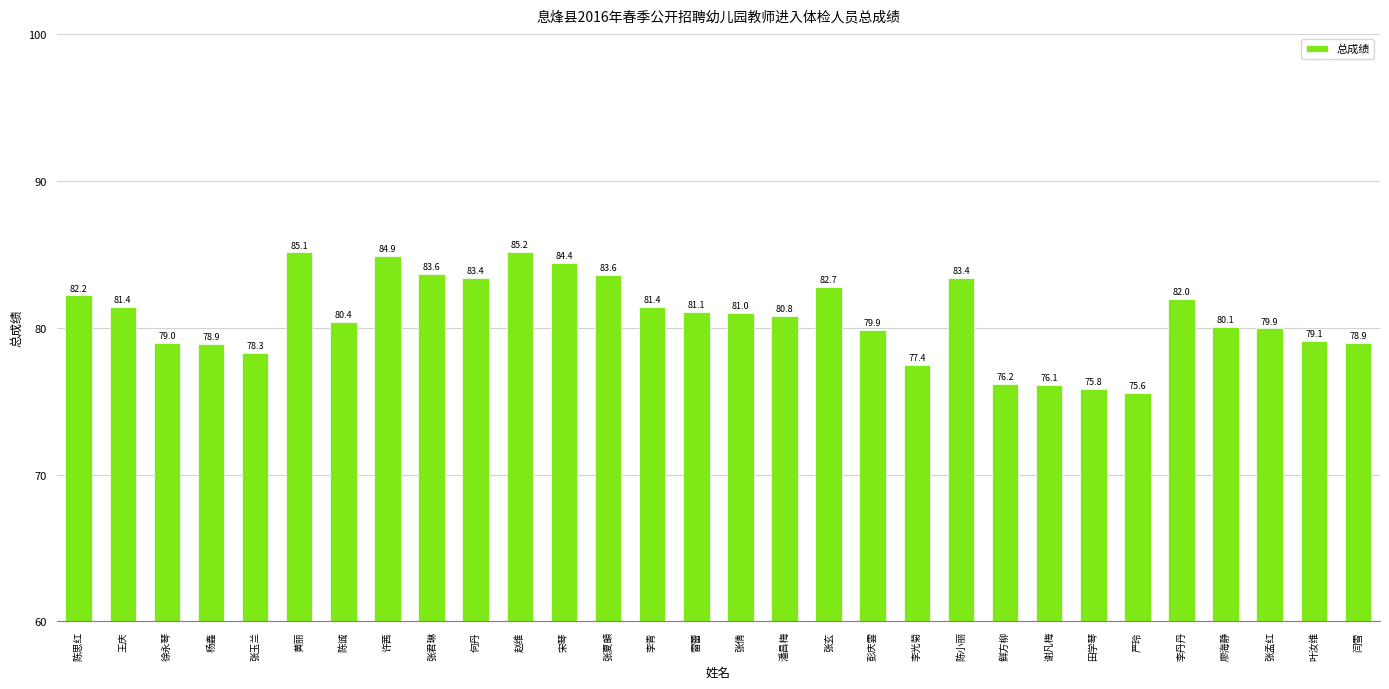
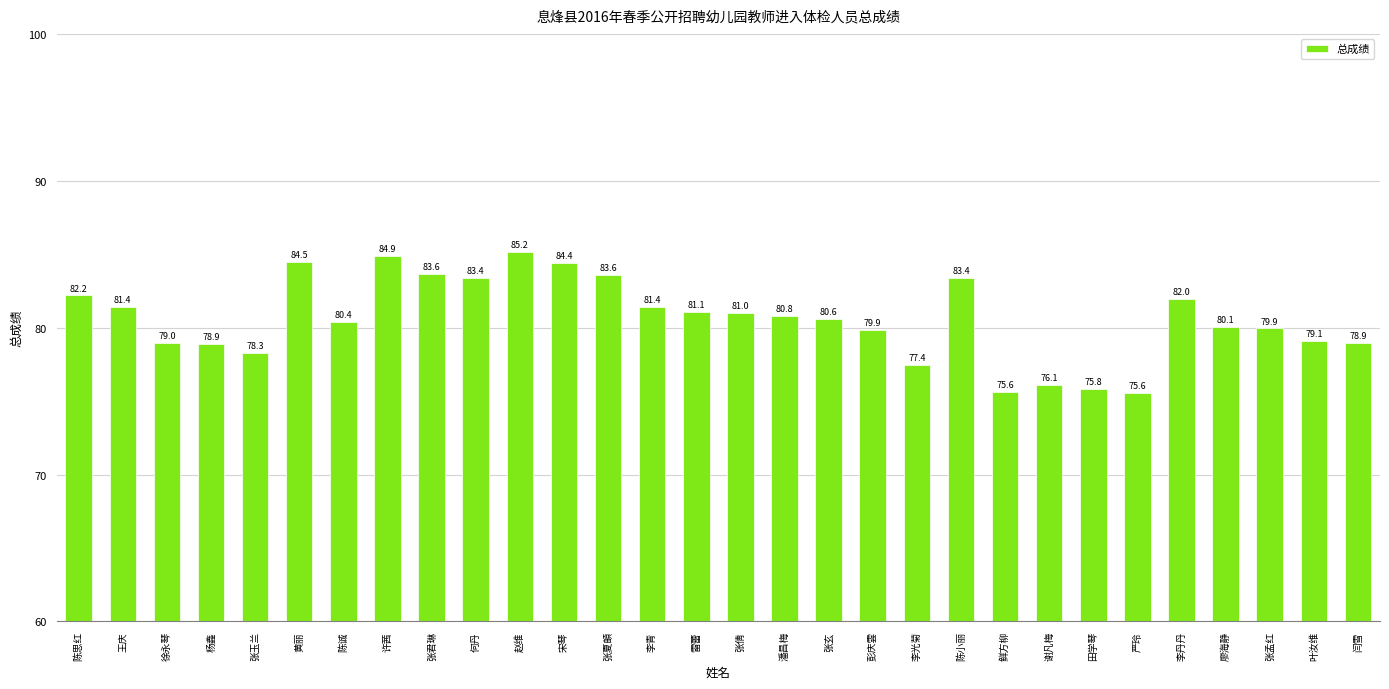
黄丽: 85.1 -> 84.5
张玄: 82.7 -> 80.6
鲜方柳: 76.2 -> 75.6
